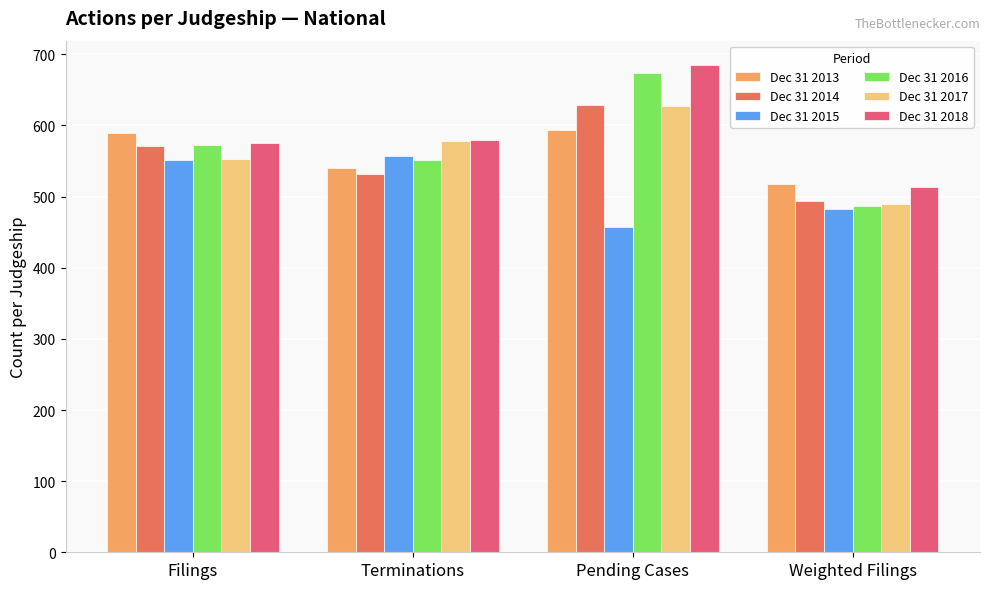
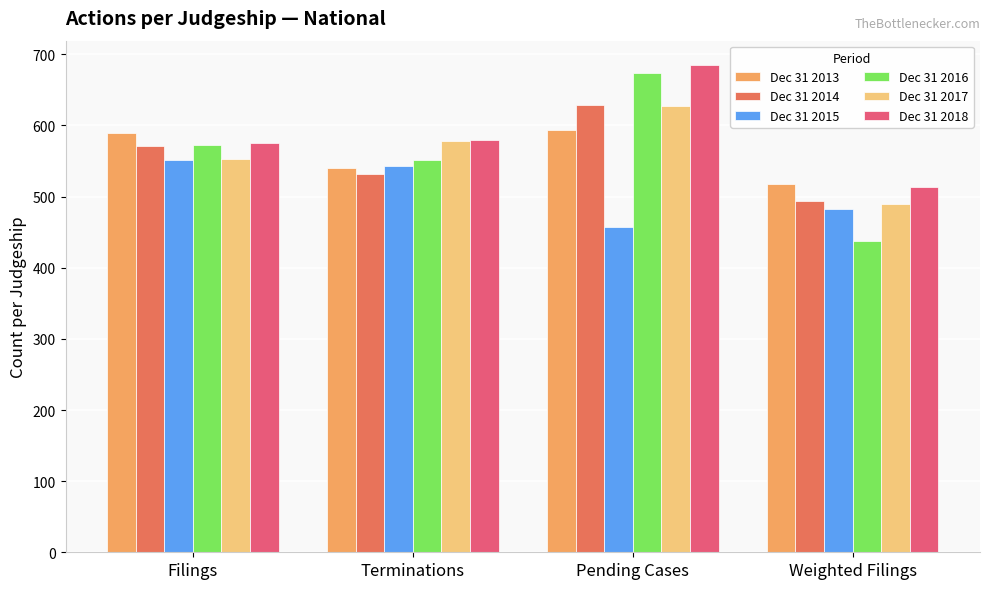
Dec 31 2015, Terminations: 560 -> 540
Dec 31 2016, Weighted Filings: 490 -> 440
